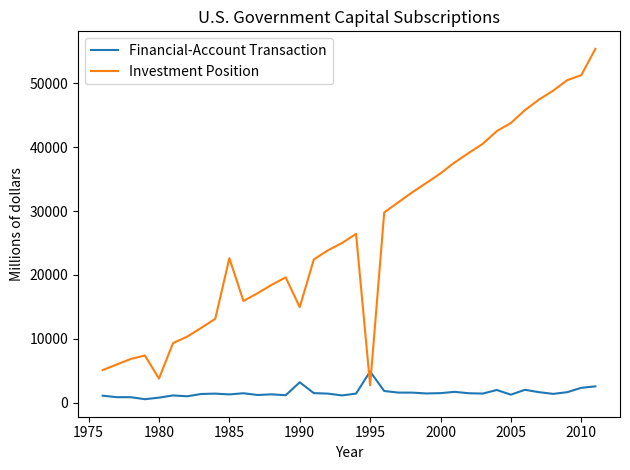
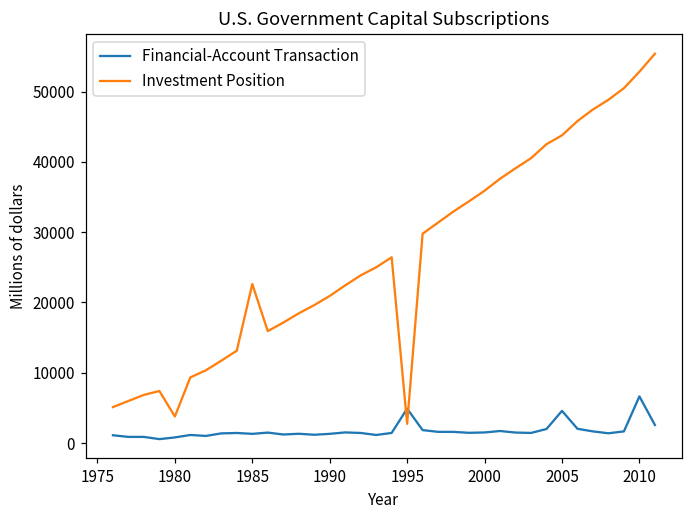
Financial-Account Transaction, 1990: 3000 -> 1000
Investment Position, 1990: 15000 -> 21000
Financial-Account Transaction, 2005: 1000 -> 5000
Financial-Account Transaction, 2010: 2000 -> 7000
Investment Position, 2010: 51000 -> 53000
